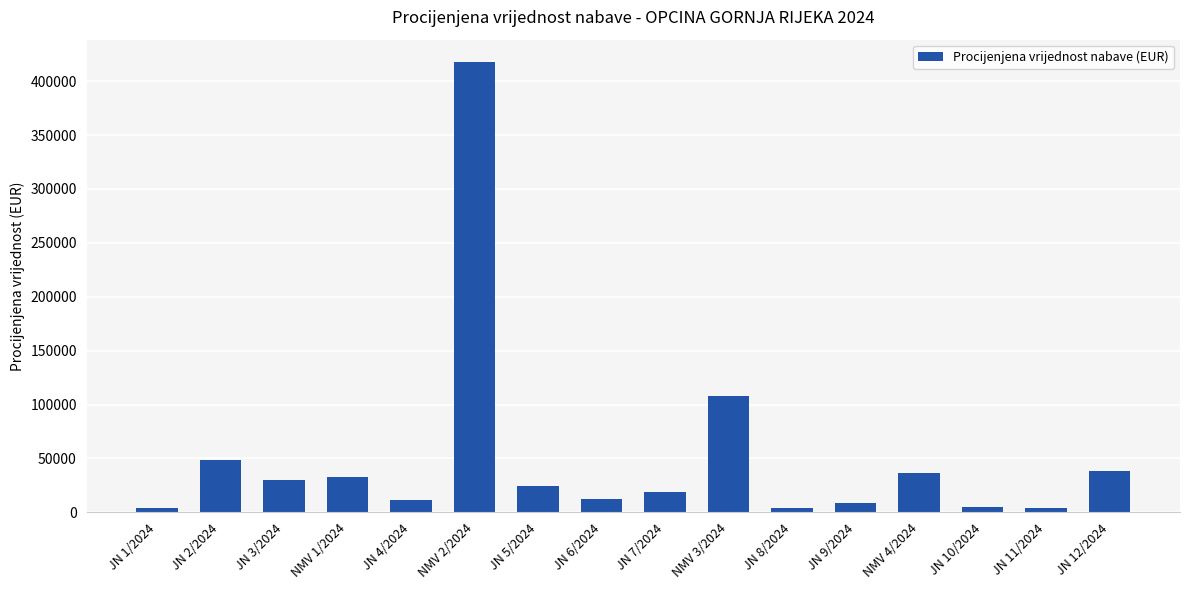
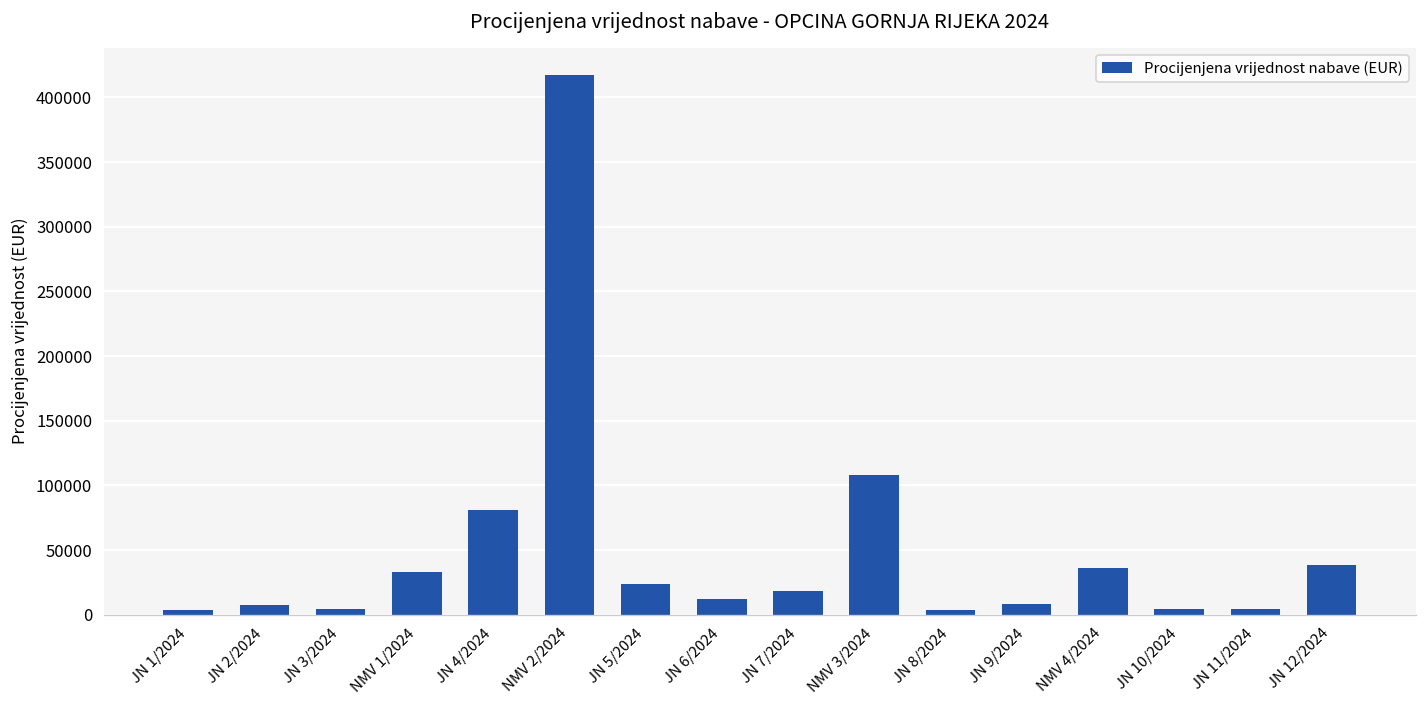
JN 2/2024: 49000 -> 8000
JN 3/2024: 30000 -> 5000
JN 4/2024: 11000 -> 81000
